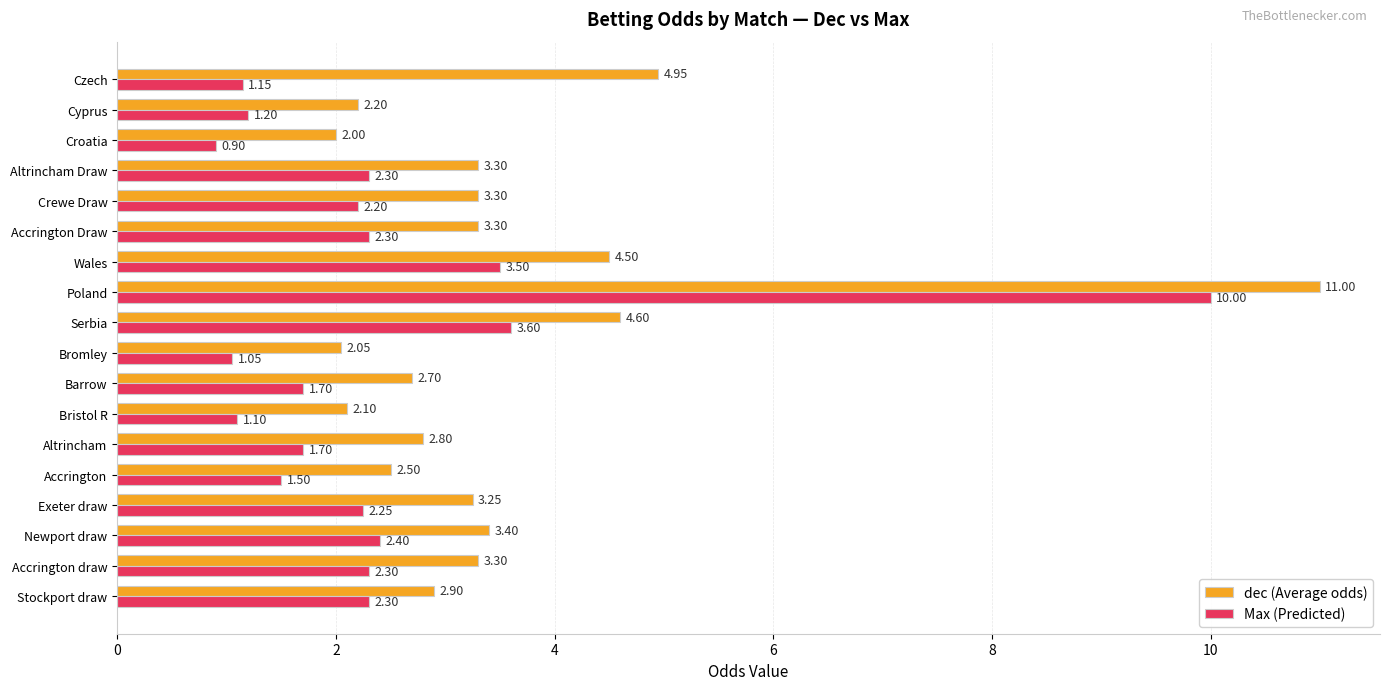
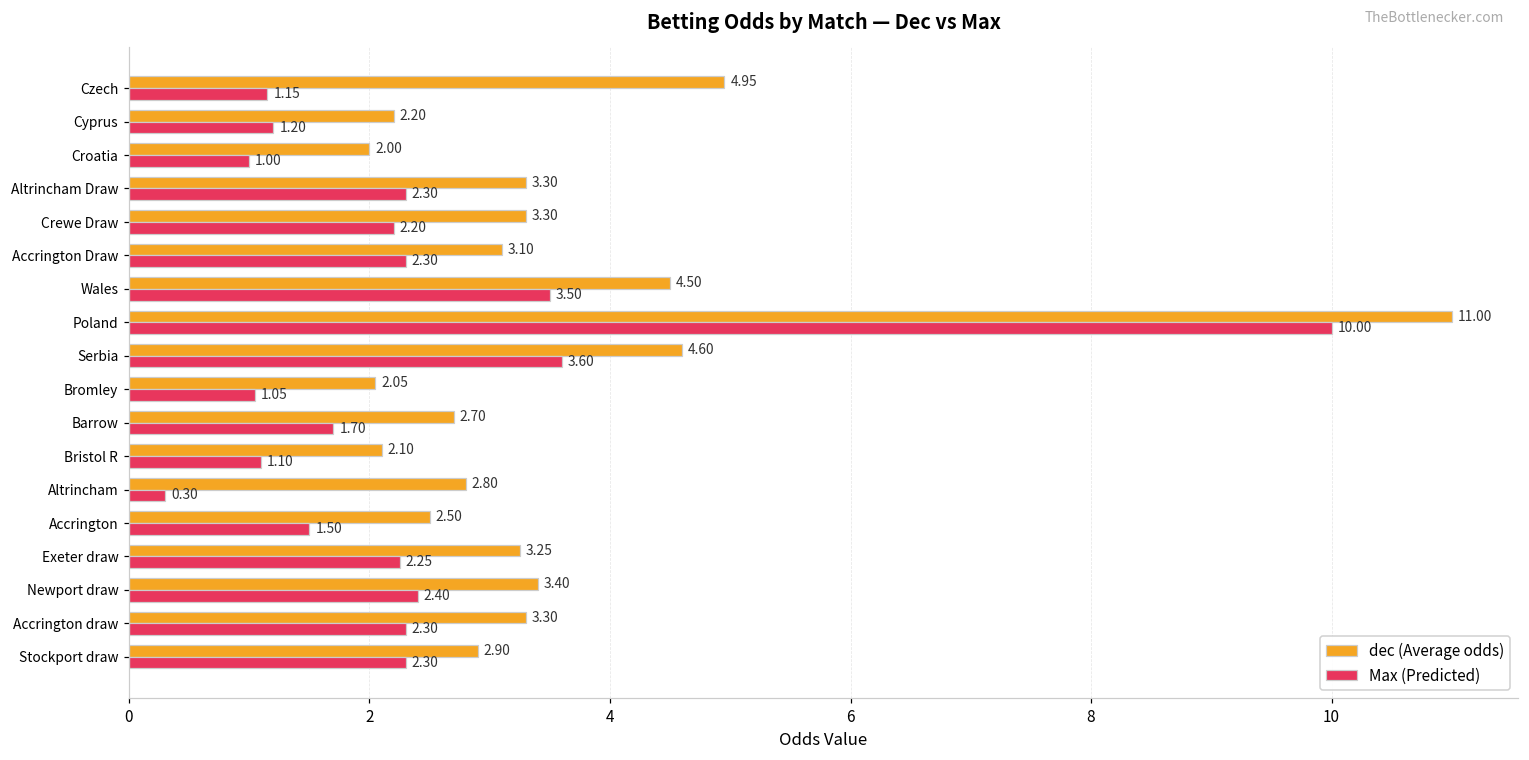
Max (Predicted), Croatia: 0.90 -> 1.00
dec (Average odds), Accrington Draw: 3.30 -> 3.10
Max (Predicted), Altrincham: 1.70 -> 0.30
